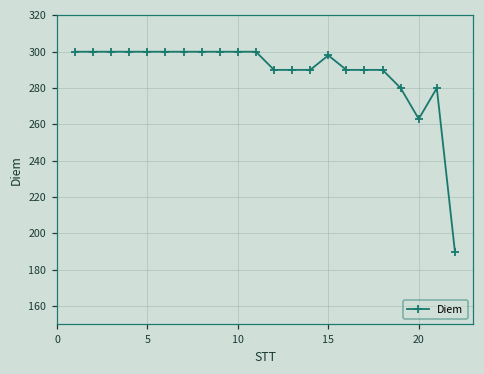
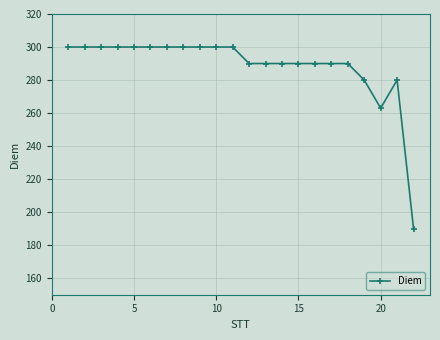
15: 298 -> 290
